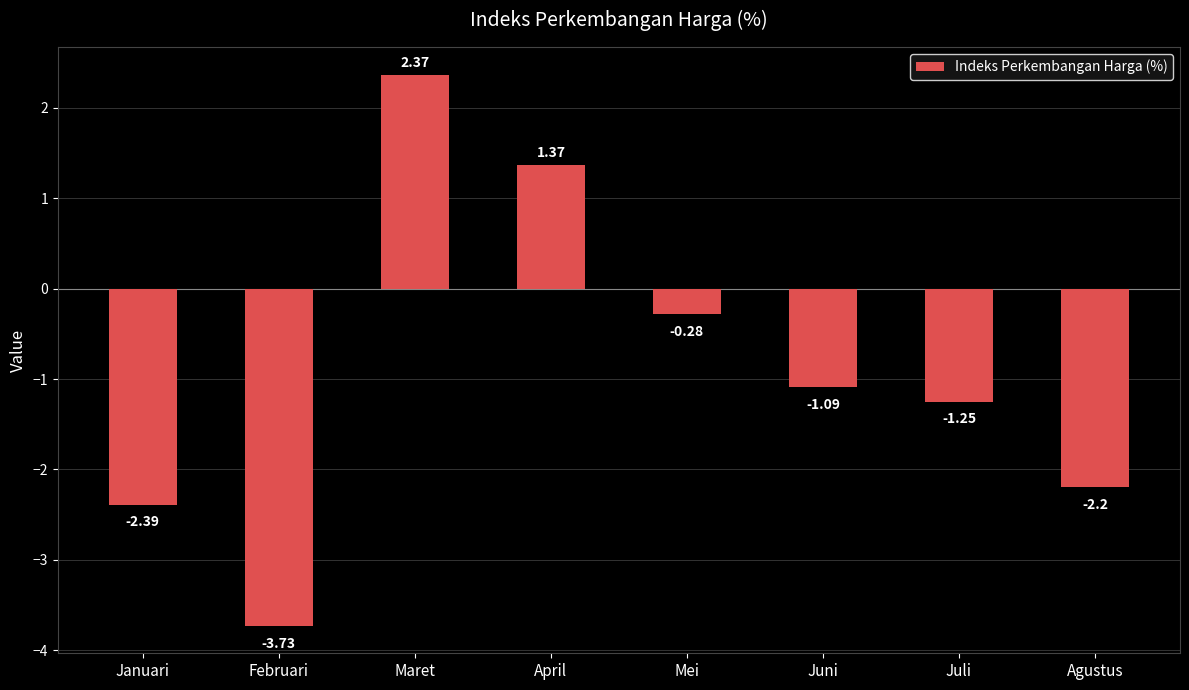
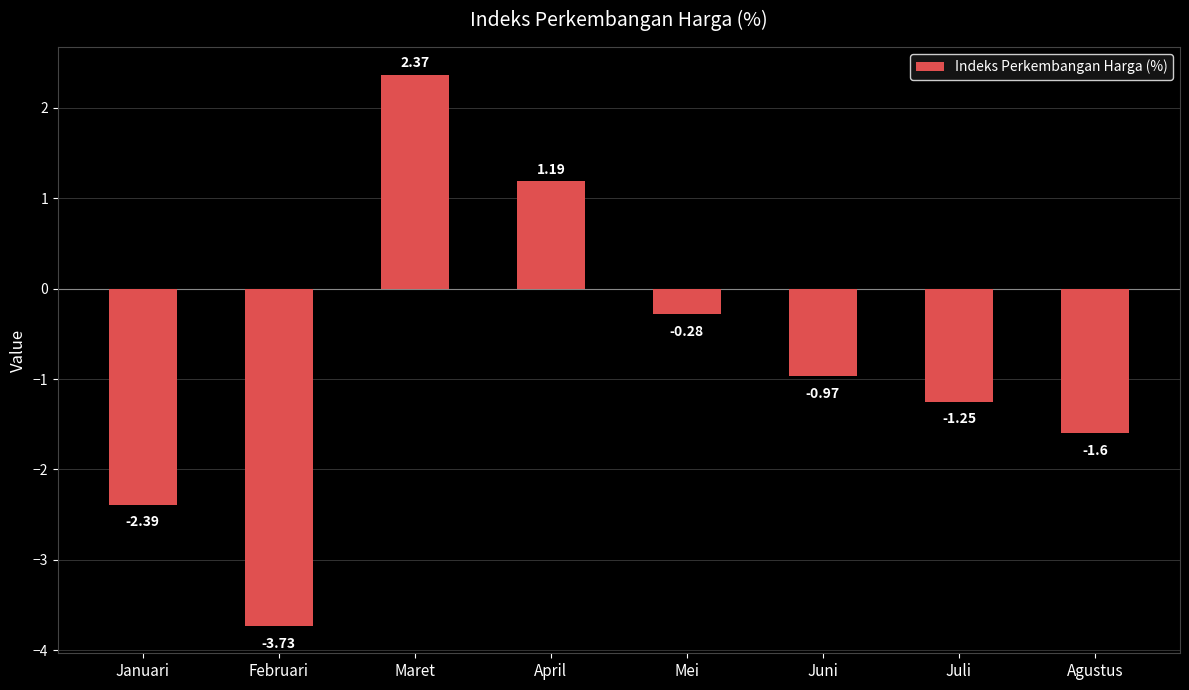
April: 1.37 -> 1.19
Juni: -1.09 -> -0.97
Agustus: -2.2 -> -1.6
